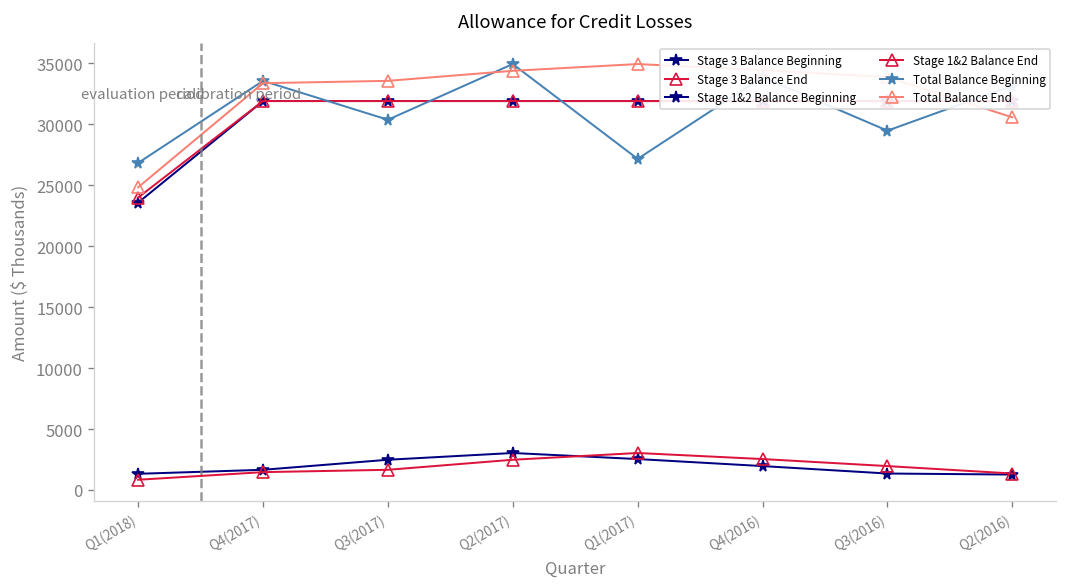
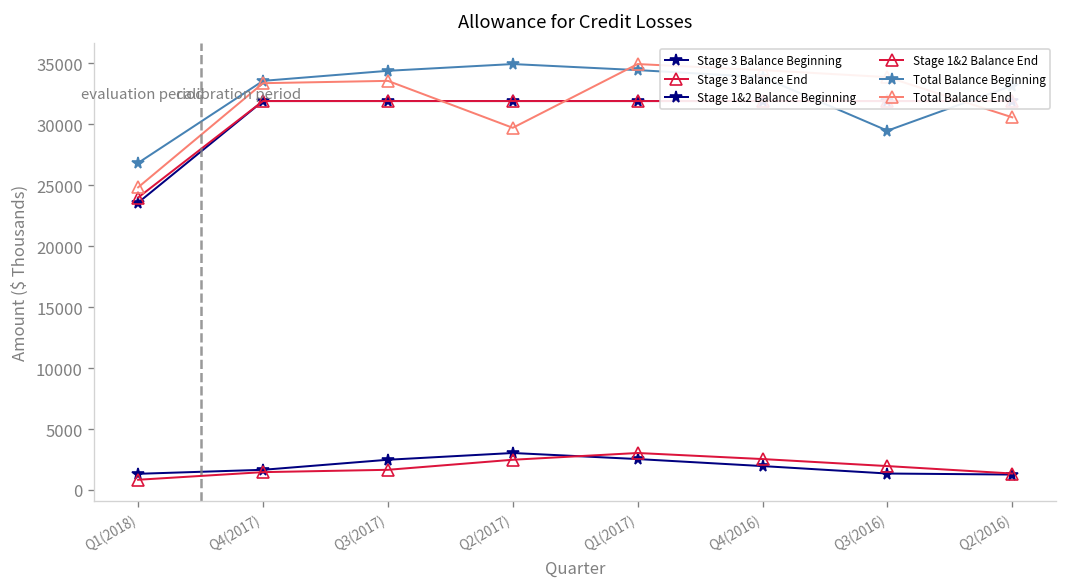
Total Balance Beginning, Q3(2017): 30400 -> 34400
Total Balance End, Q2(2017): 34400 -> 29700
Total Balance Beginning, Q1(2017): 27100 -> 34400
